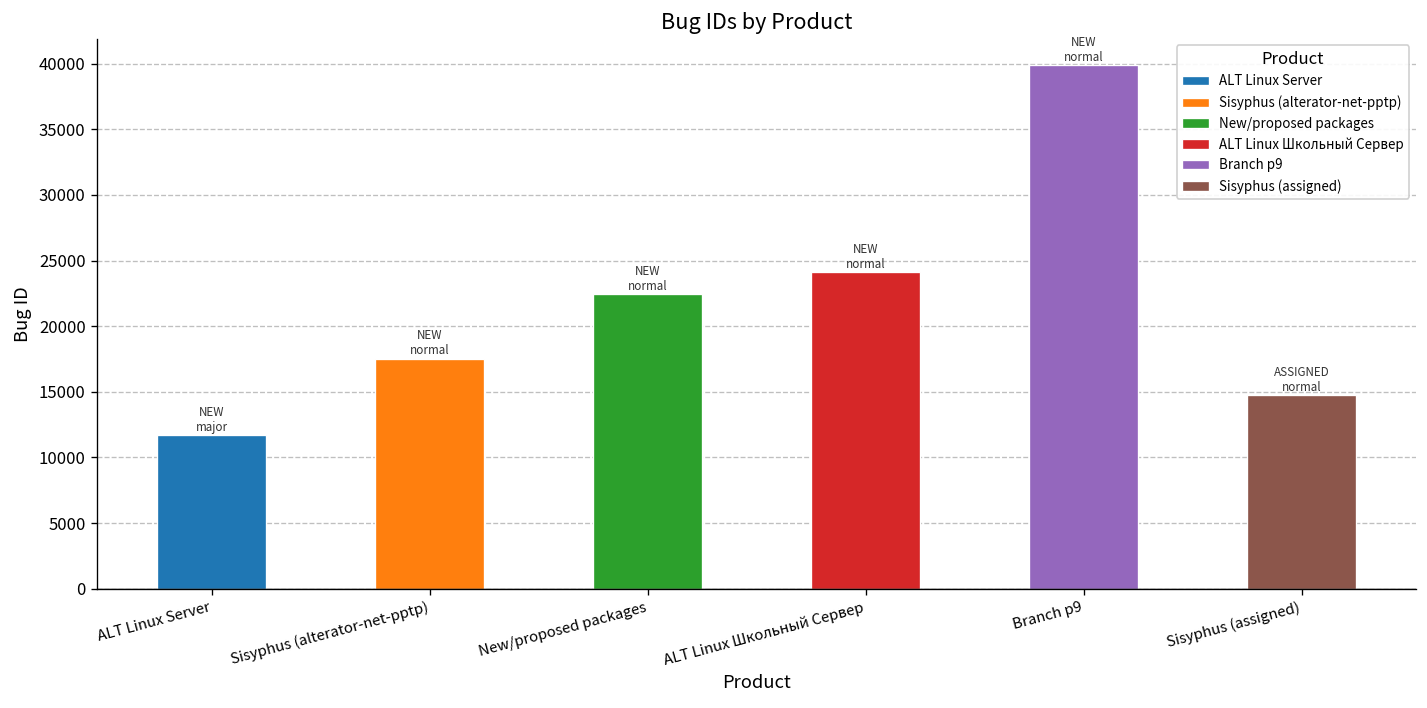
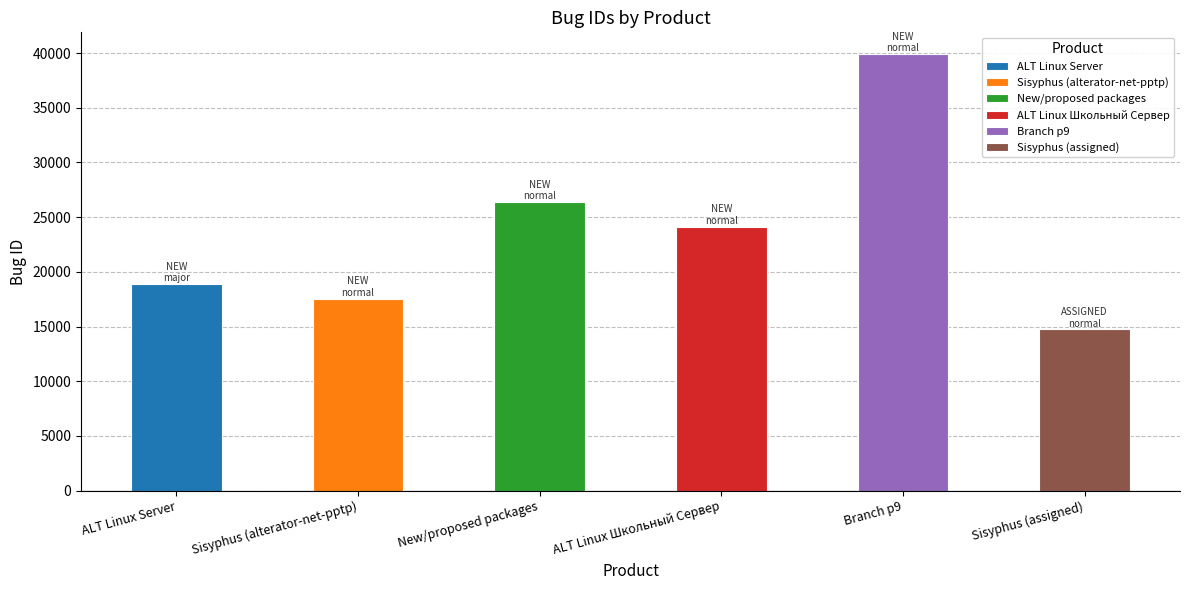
ALT Linux Server: 11700 -> 18900
New/proposed packages: 22500 -> 26400
